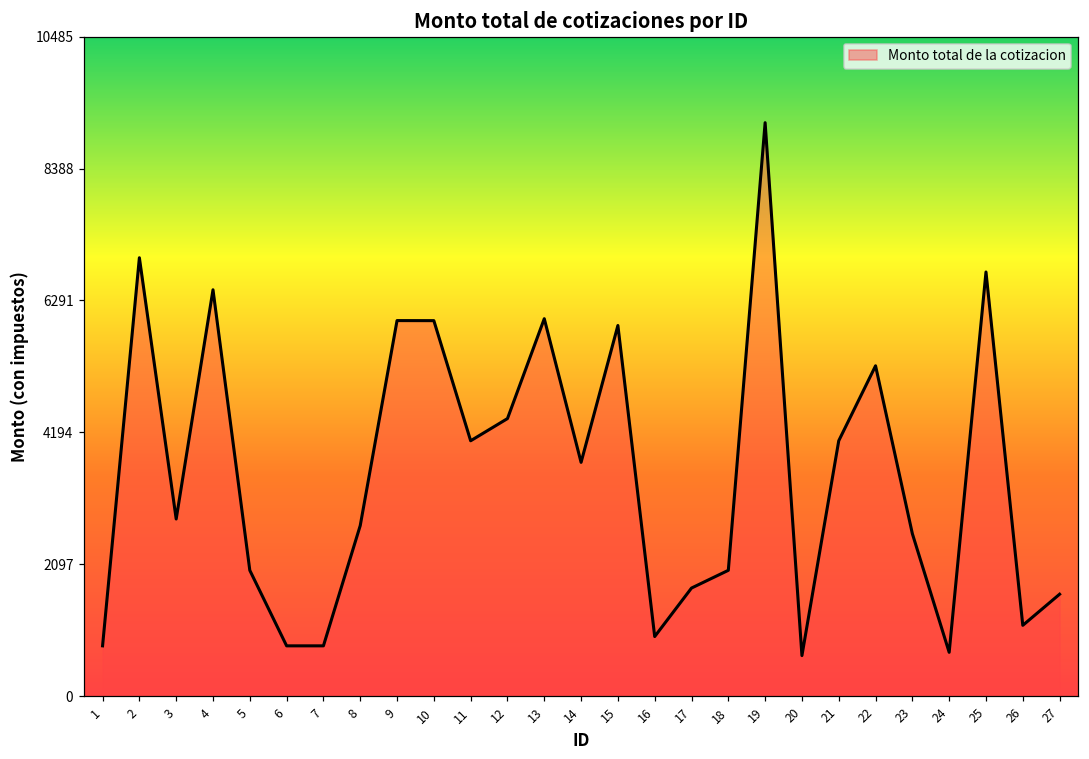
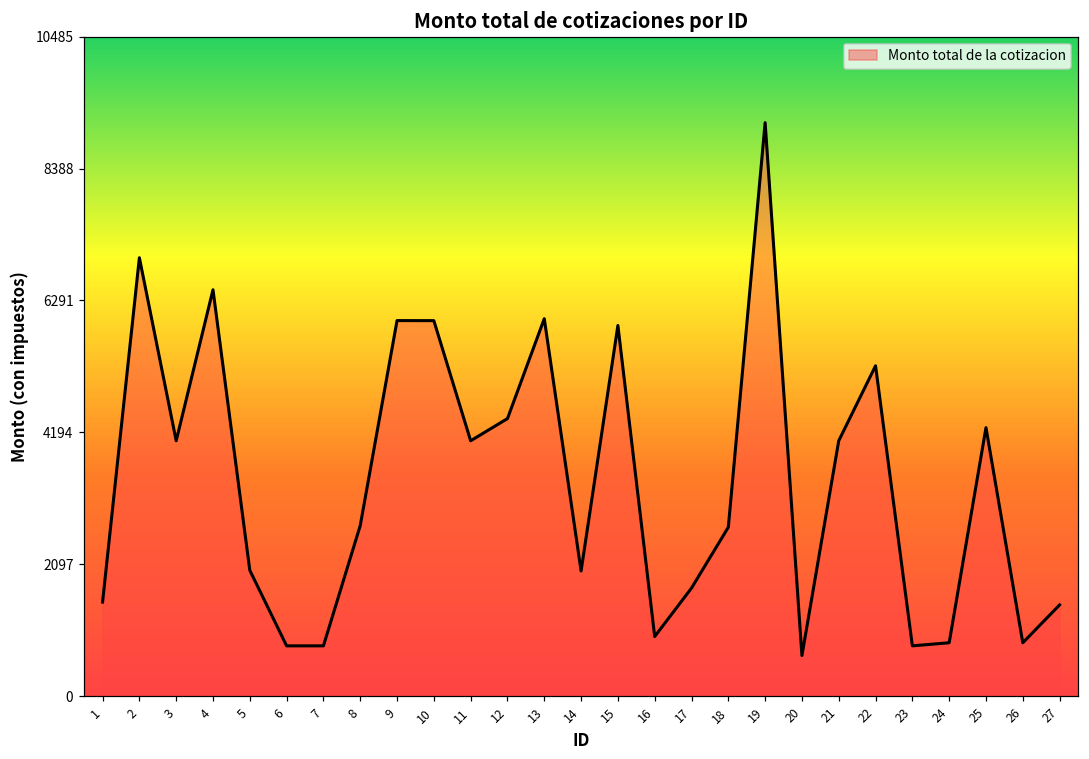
1: 800 -> 1500
3: 2800 -> 4100
14: 3700 -> 2000
18: 2000 -> 2700
23: 2600 -> 800
24: 700 -> 800
25: 6700 -> 4300
26: 1100 -> 800
27: 1600 -> 1500
